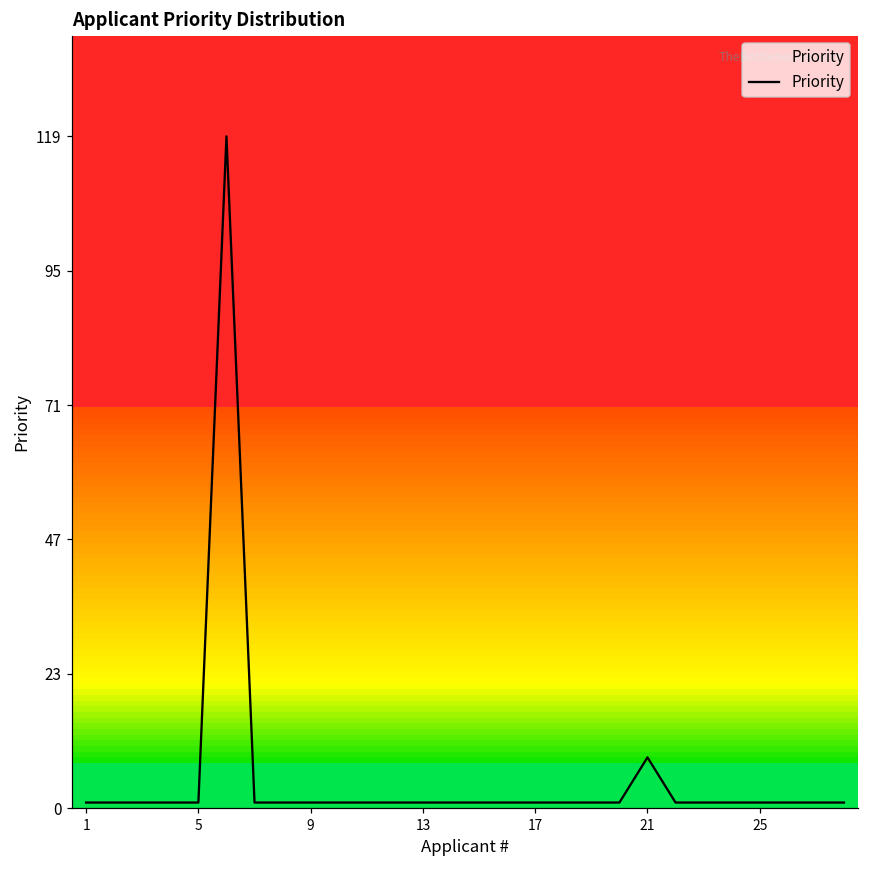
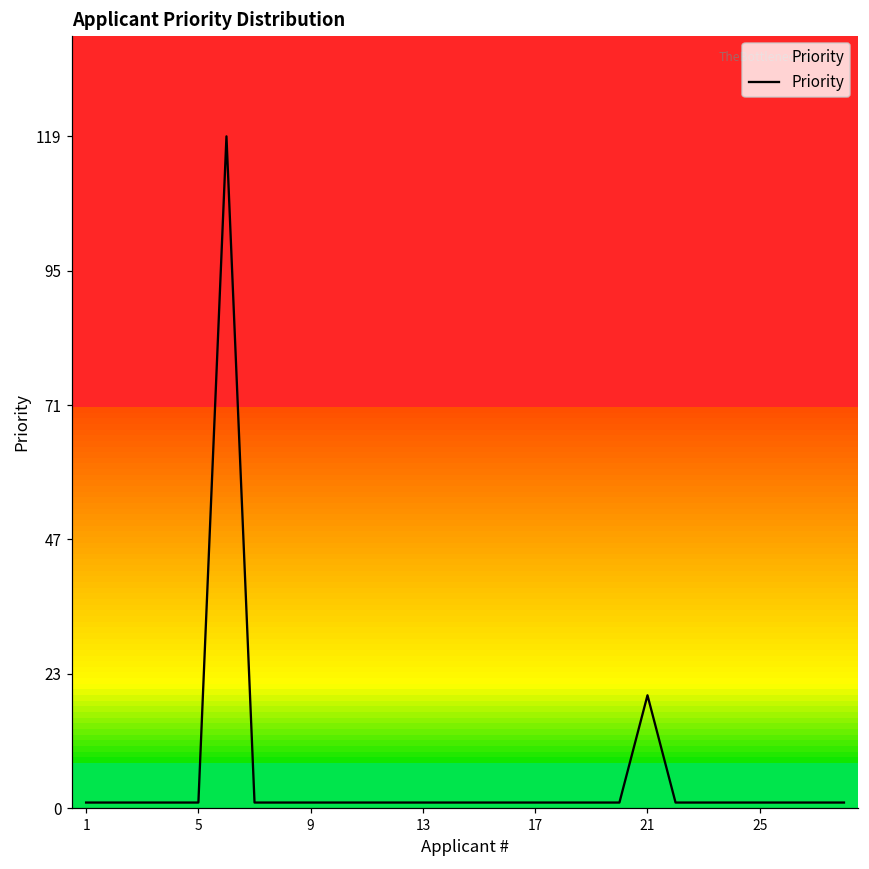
21: 9 -> 20
